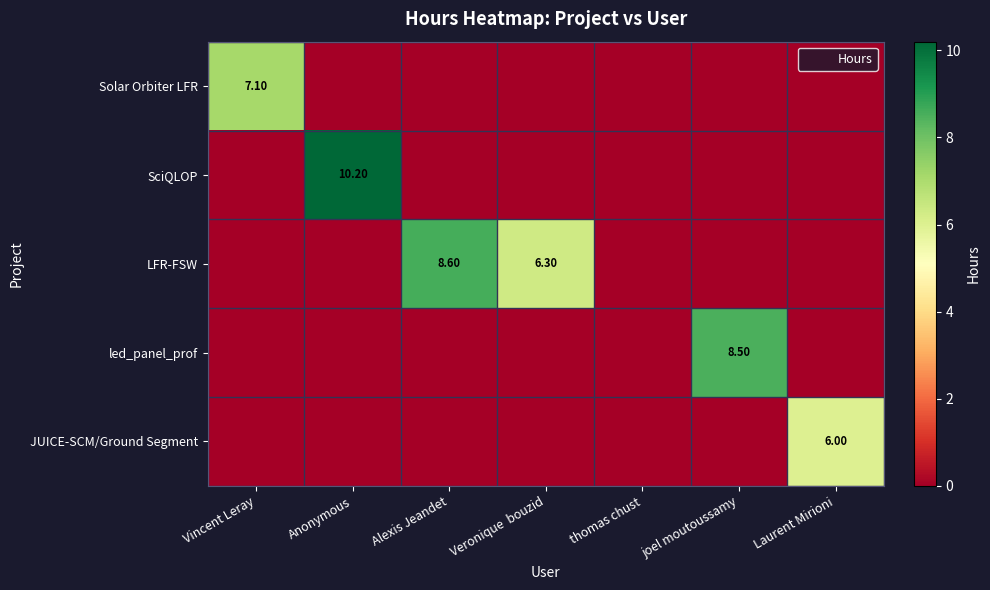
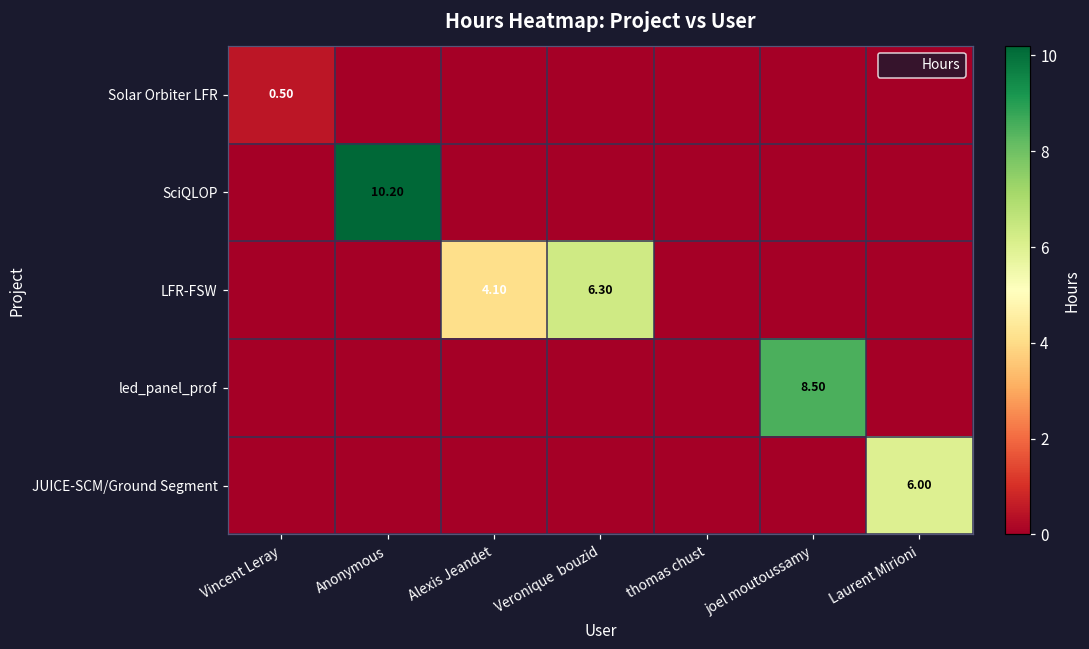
Solar Orbiter LFR, Vincent Leray: 7.10 -> 0.50
LFR-FSW, Alexis Jeandet: 8.60 -> 4.10
